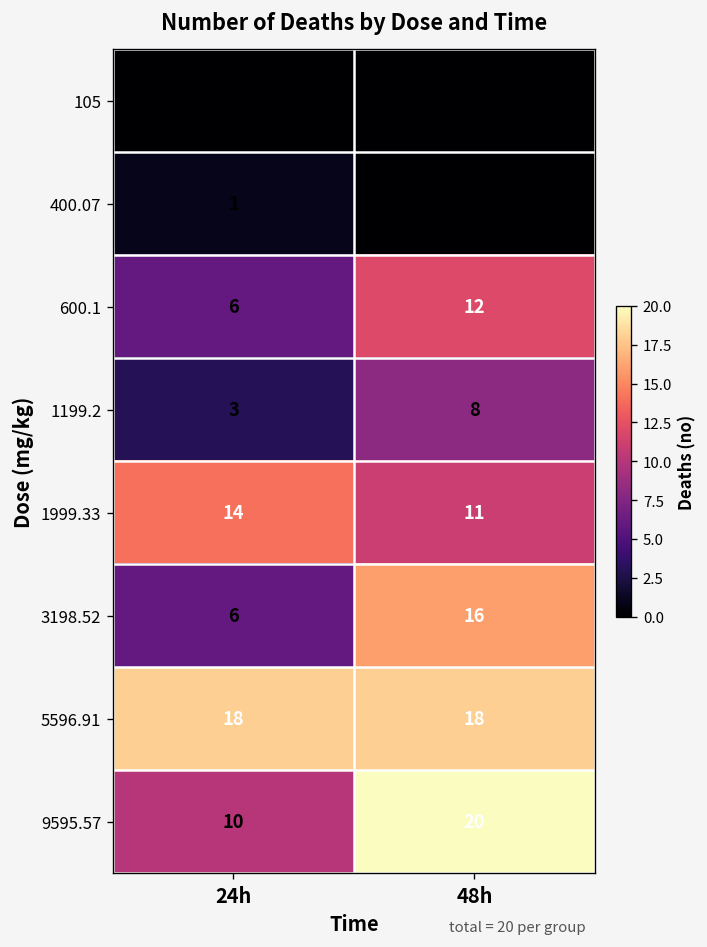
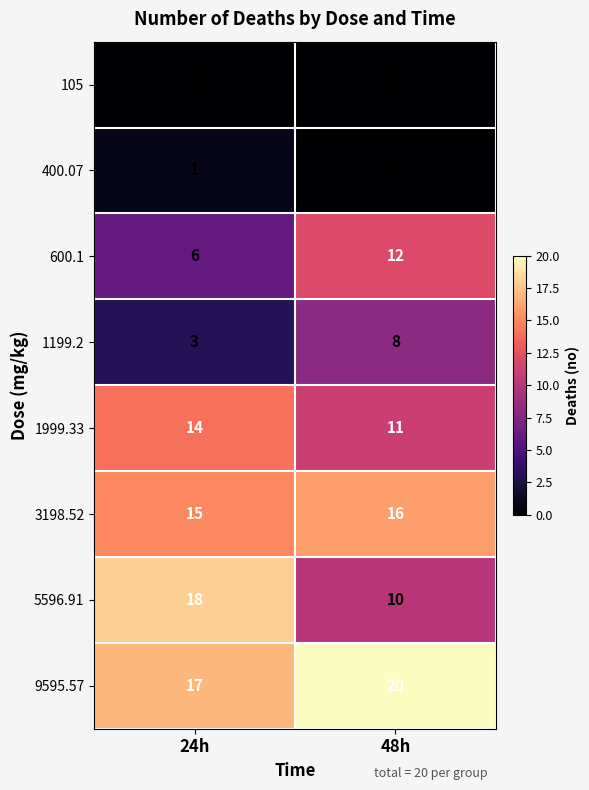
3198.52, 24h: 6 -> 15
5596.91, 48h: 18 -> 10
9595.57, 24h: 10 -> 17
